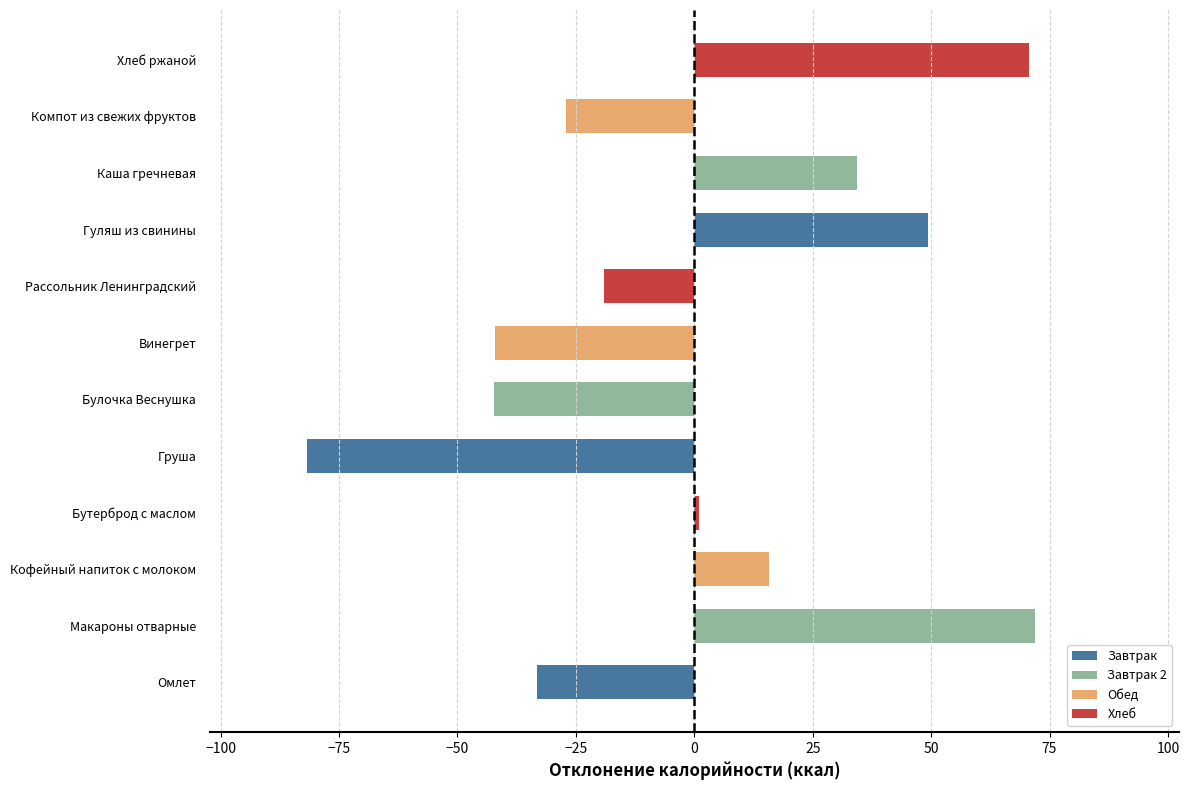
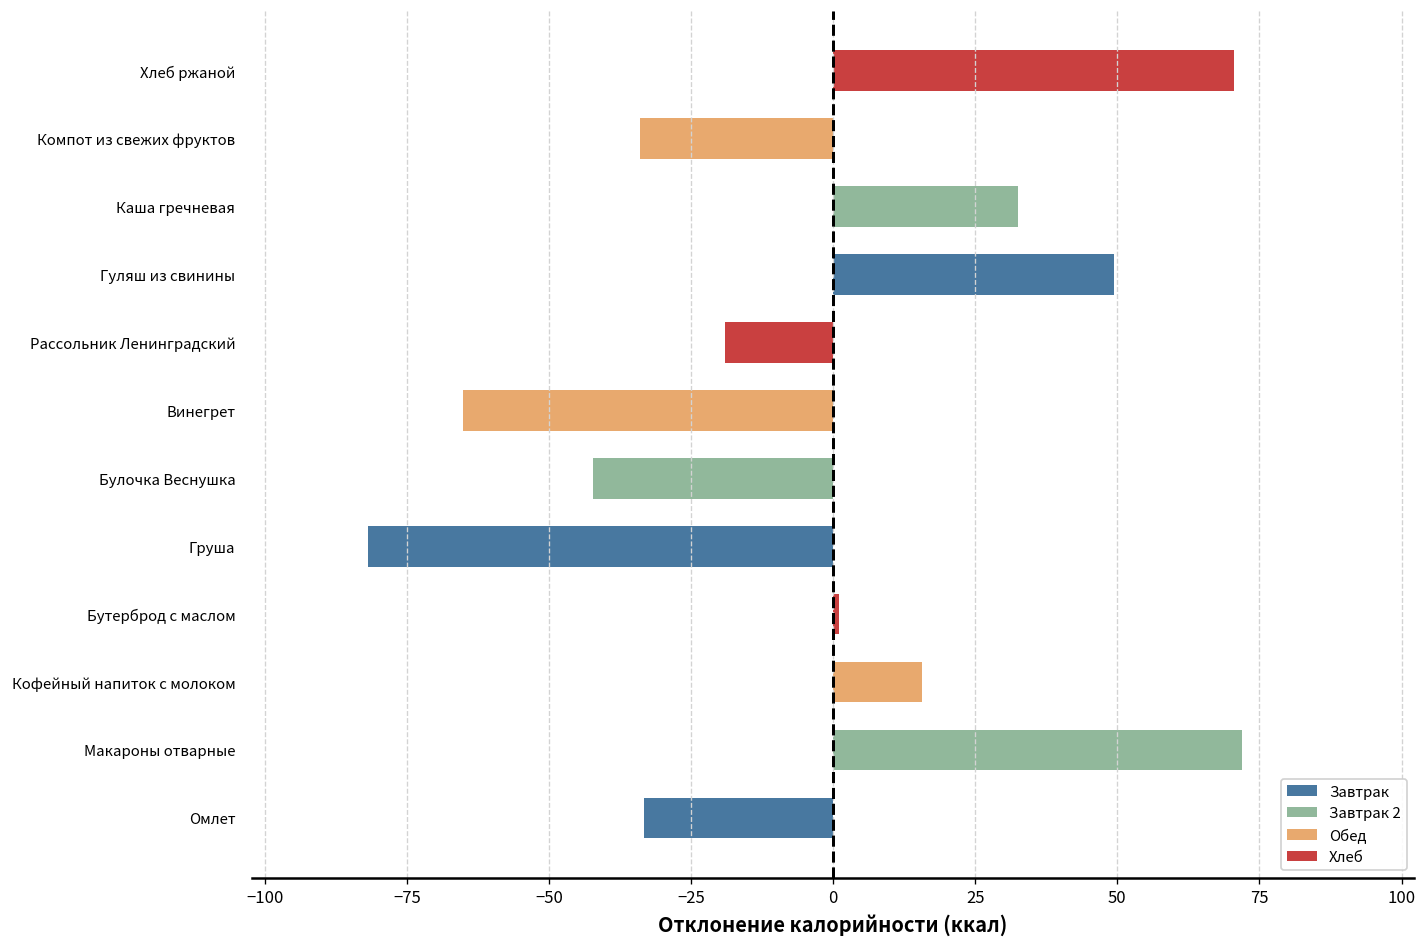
Компот из свежих фруктов: -27 -> -34
Каша гречневая: 34 -> 32
Винегрет: -42 -> -65
